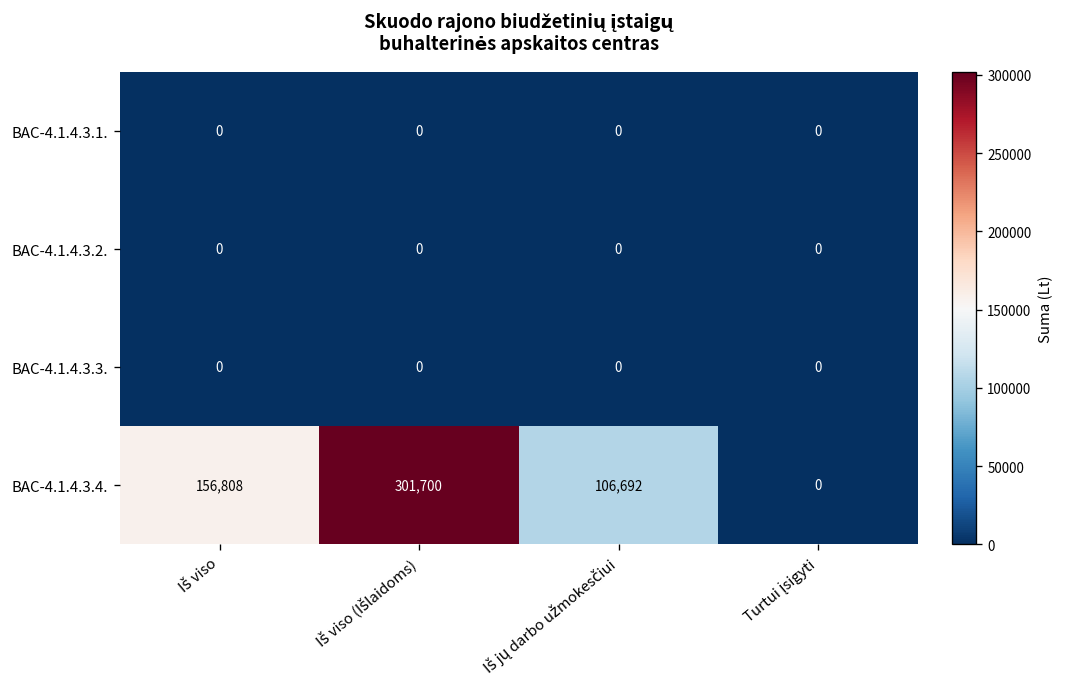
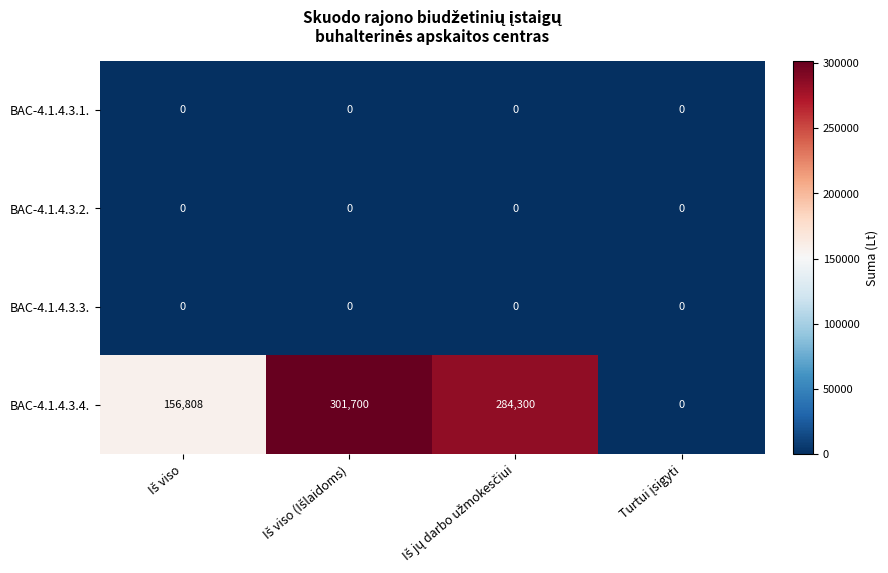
BAC-4.1.4.3.4., Iš jų darbo užmokesčiui: 106,692 -> 284,300
